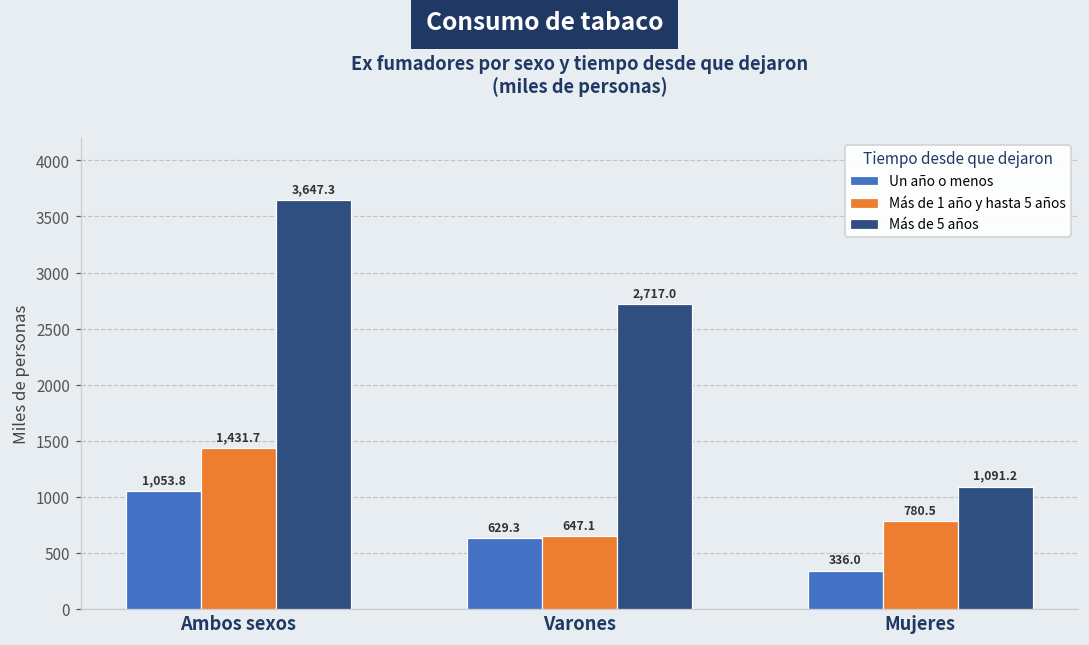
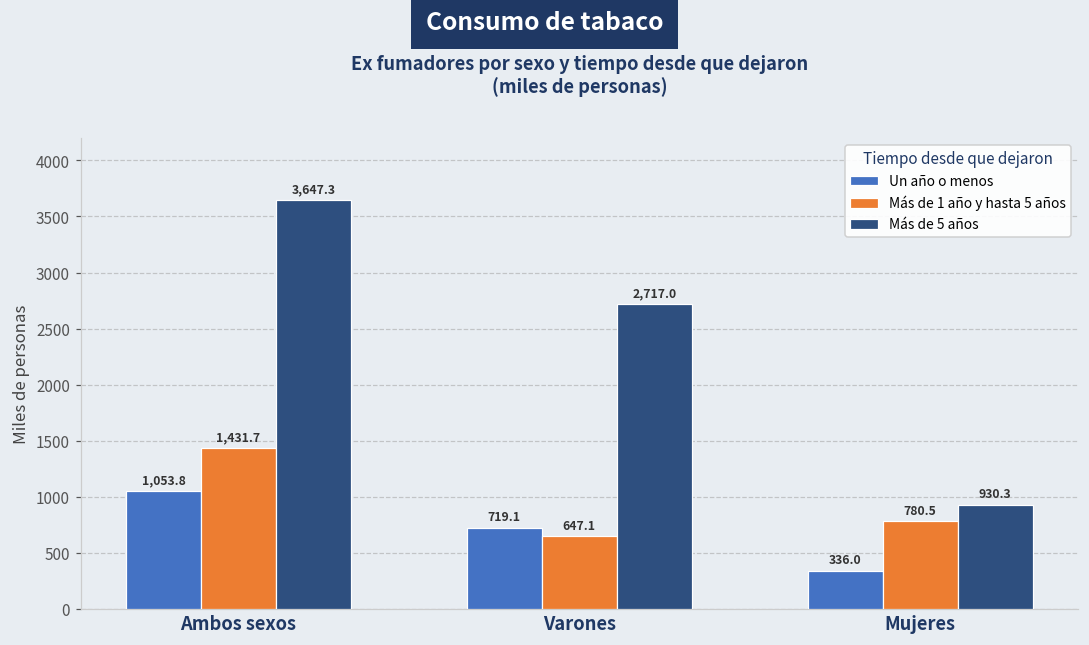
Un año o menos, Varones: 629.3 -> 719.1
Más de 5 años, Mujeres: 1,091.2 -> 930.3
